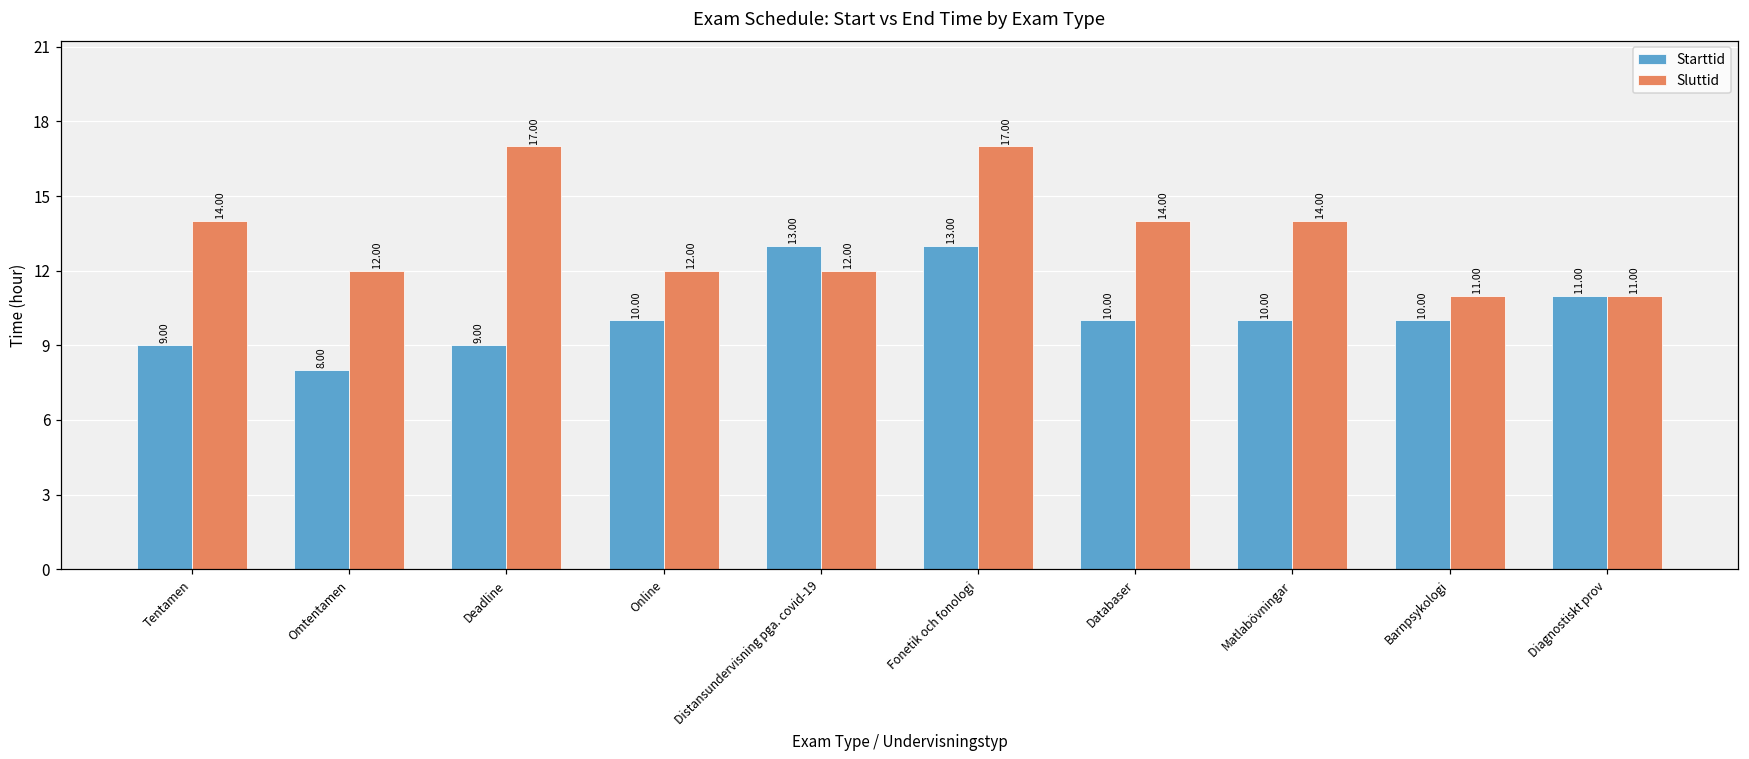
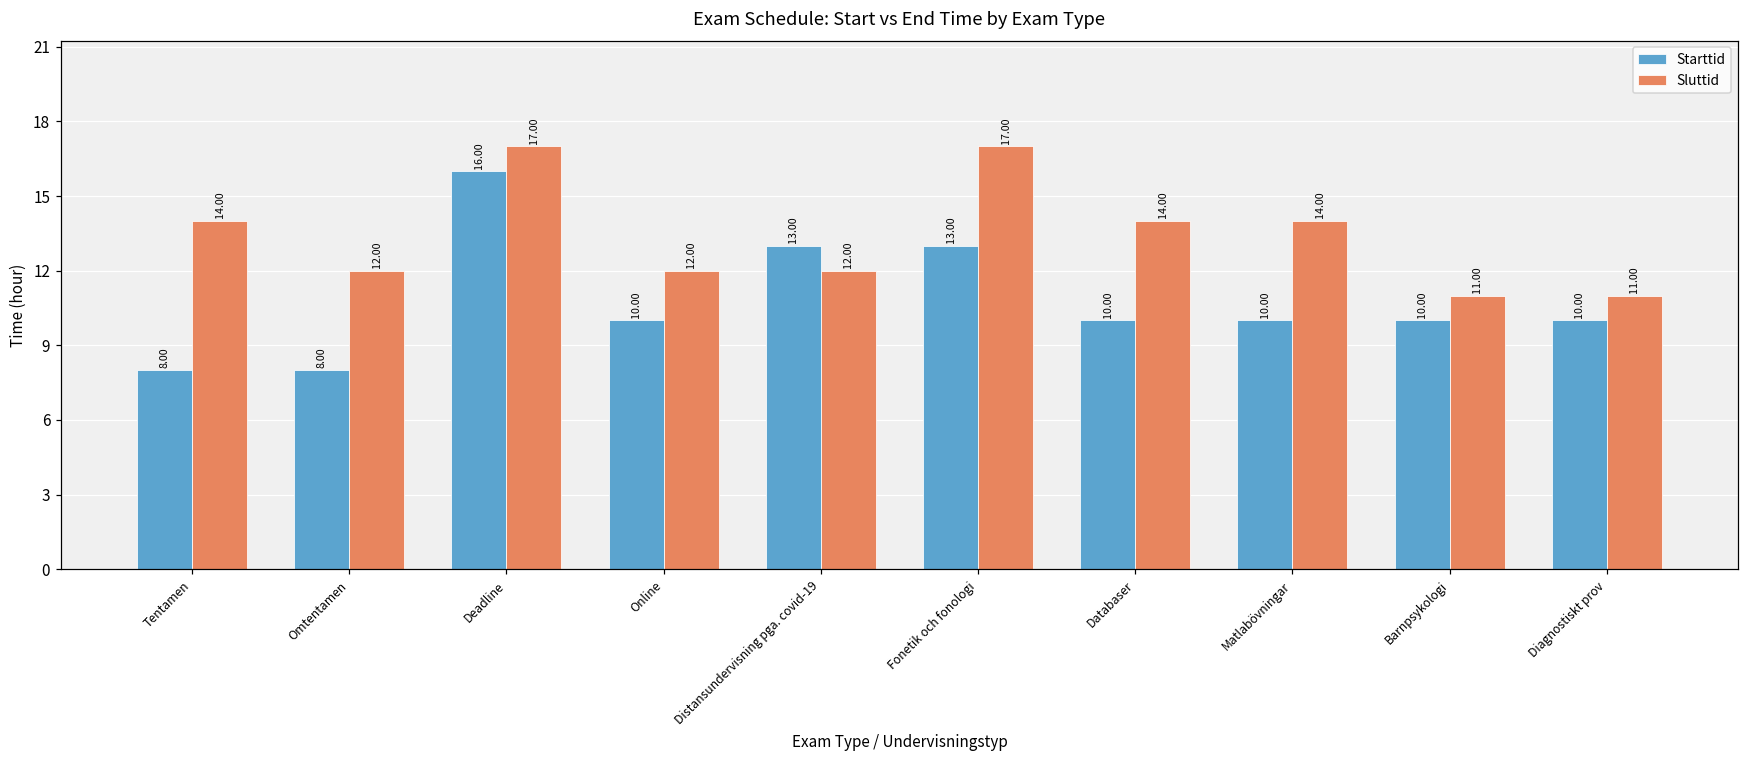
Starttid, Tentamen: 9.00 -> 8.00
Starttid, Deadline: 9.00 -> 16.00
Starttid, Diagnostiskt prov: 11.00 -> 10.00
